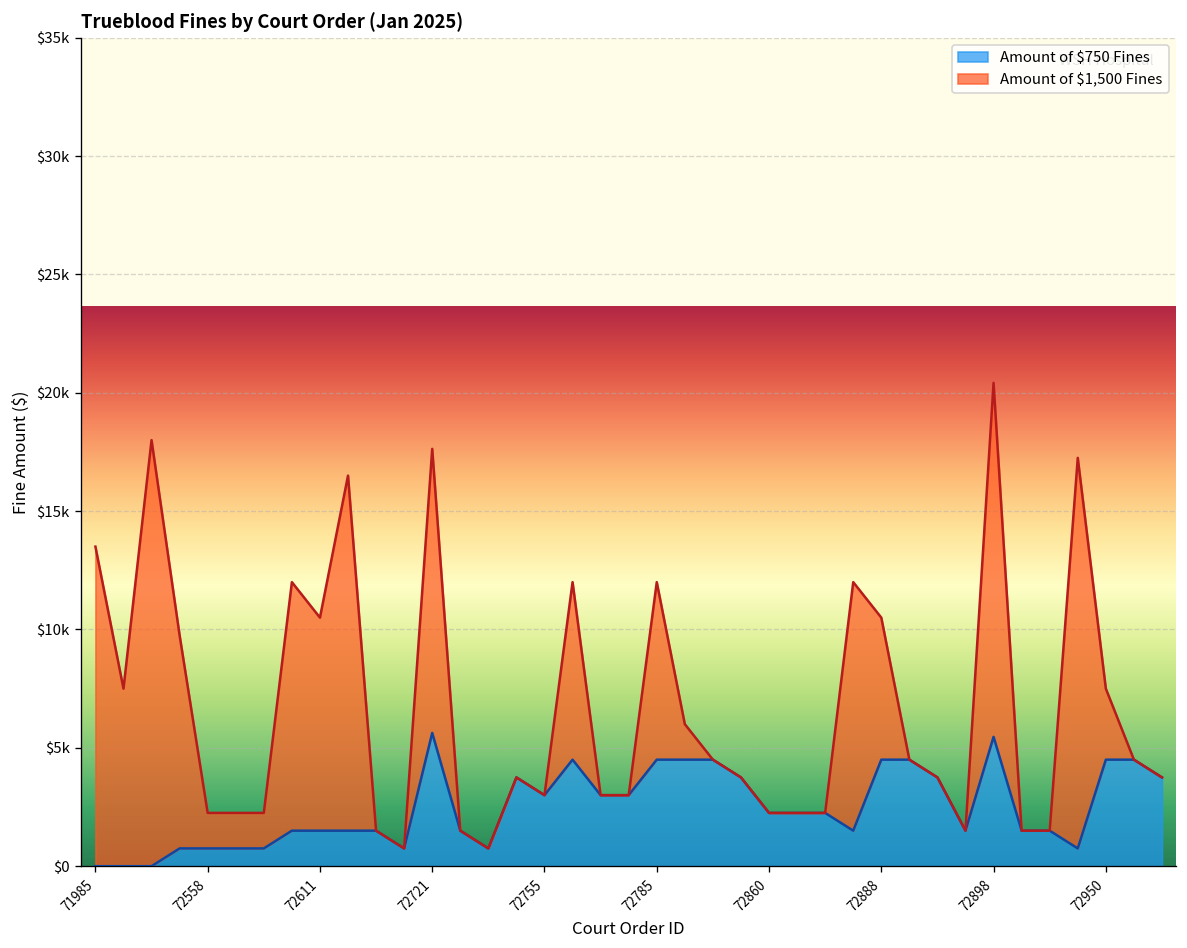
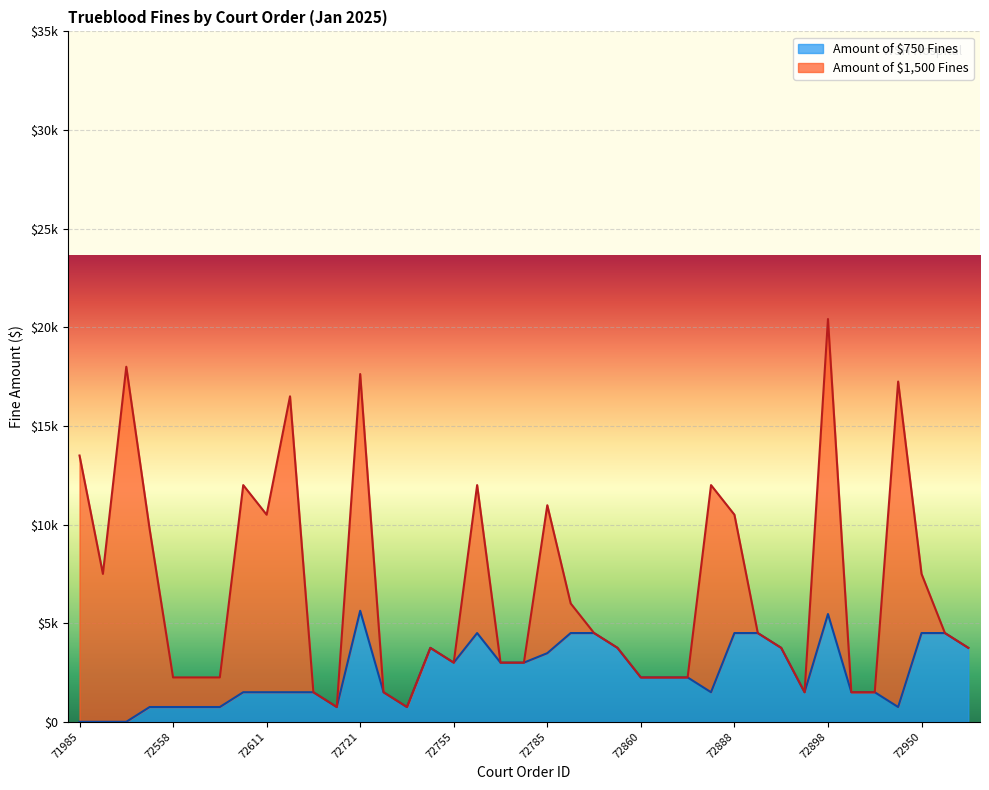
Amount of $750 Fines, 72785: $4500 -> $3500
